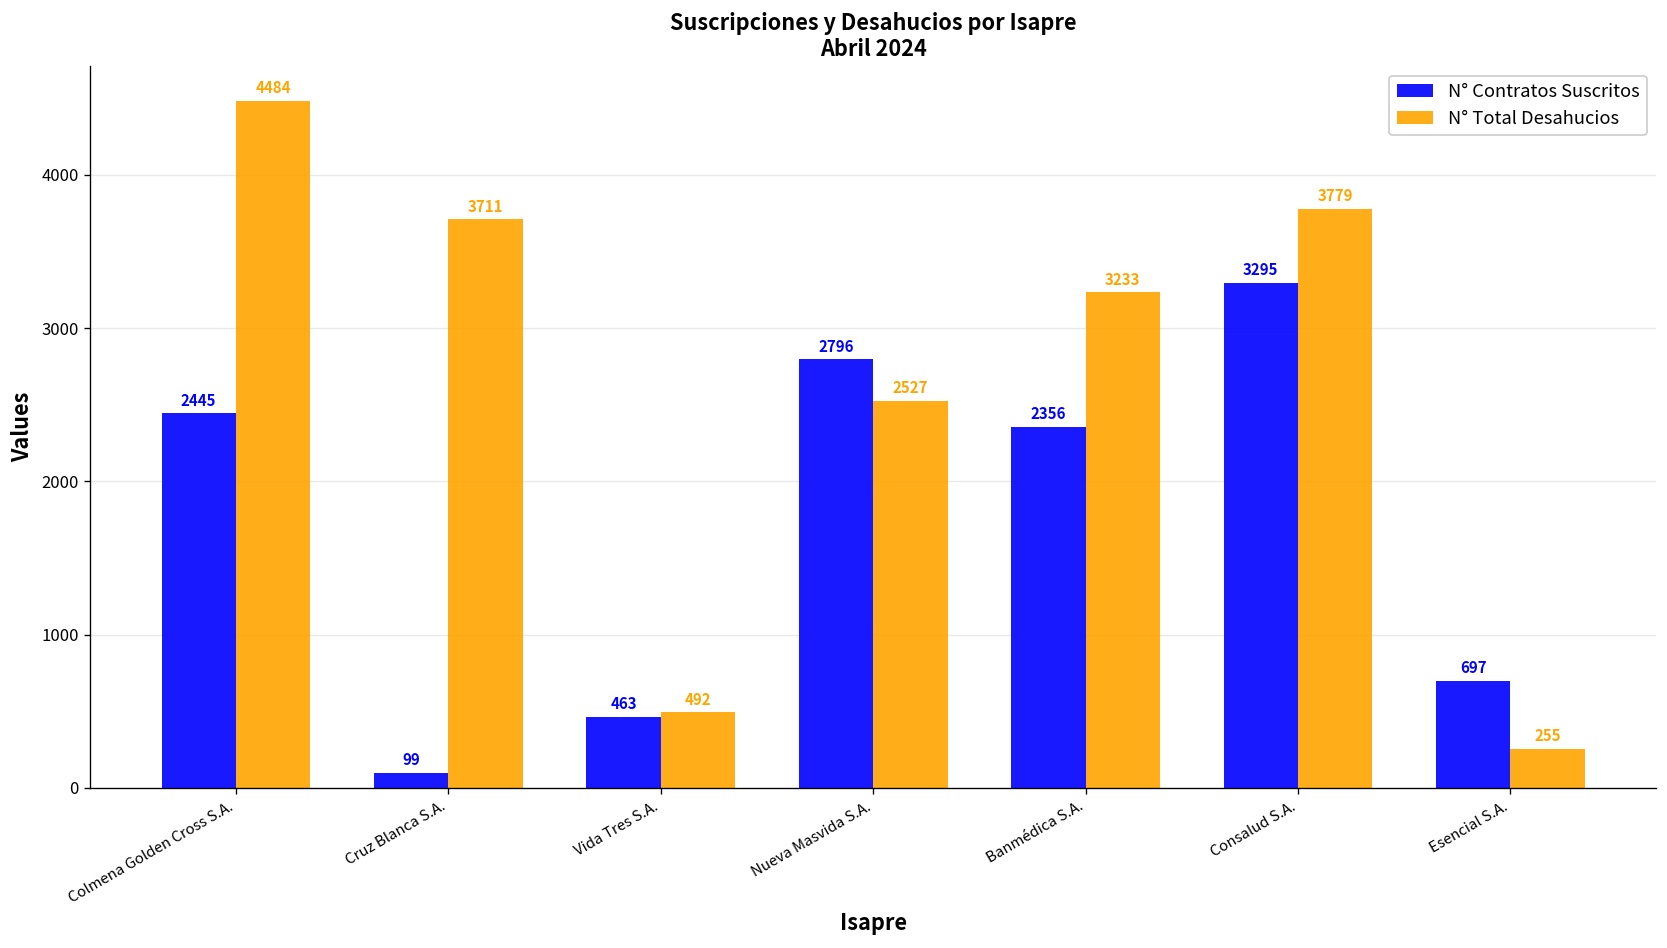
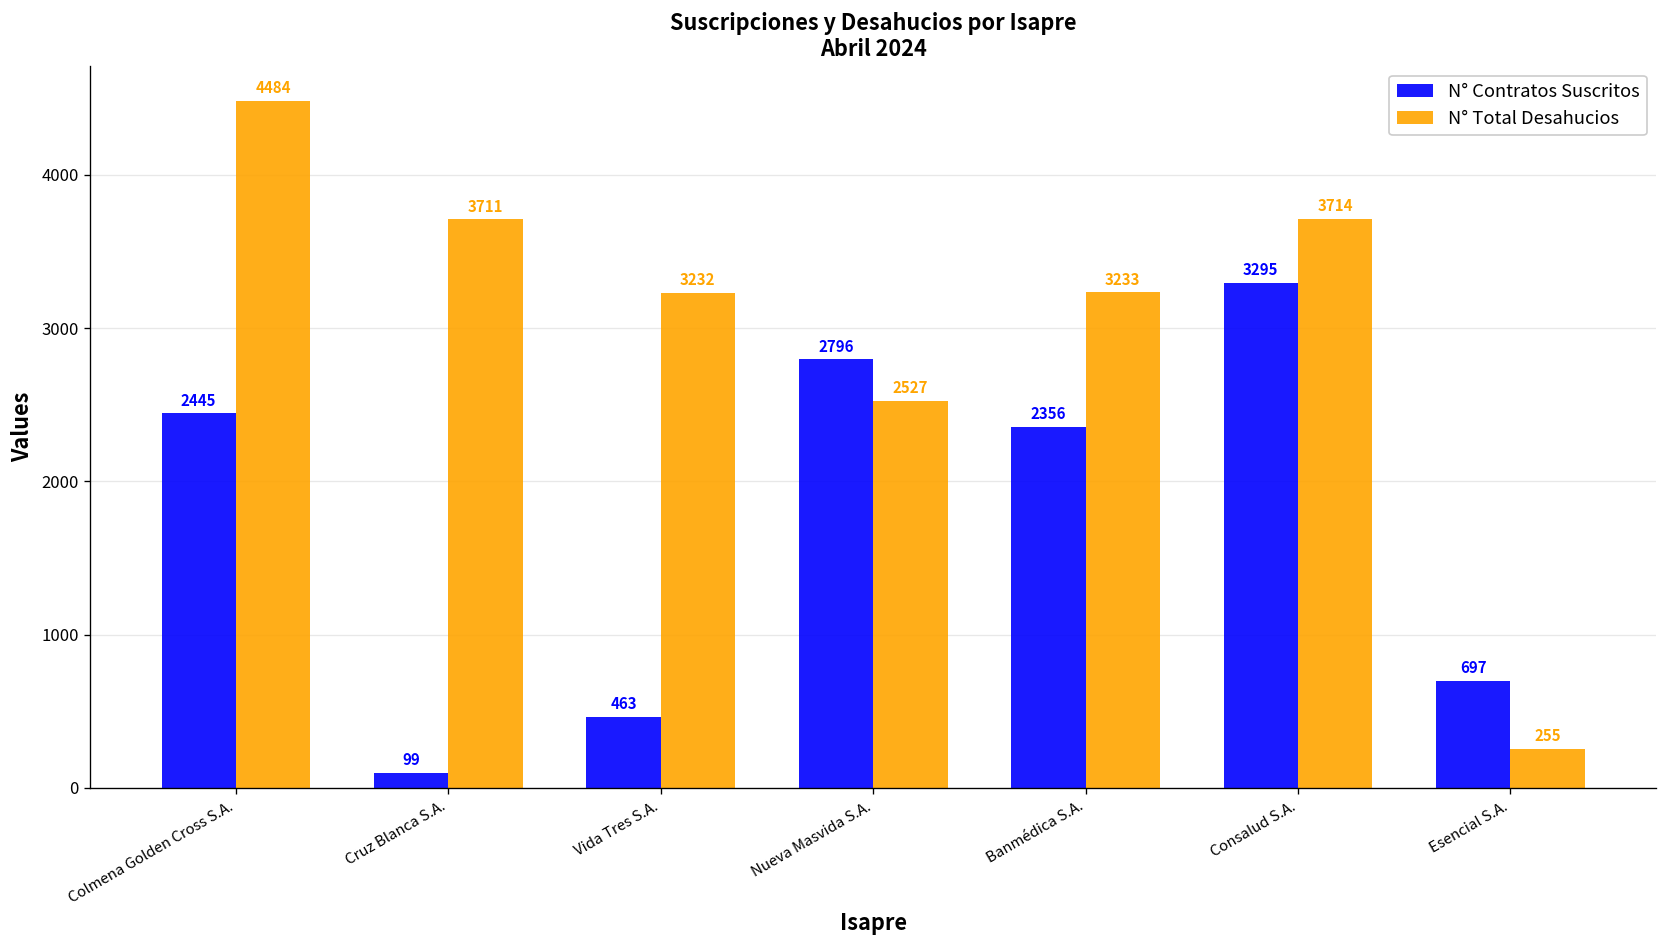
N° Total Desahucios, Vida Tres S.A.: 492 -> 3232
N° Total Desahucios, Consalud S.A.: 3779 -> 3714
